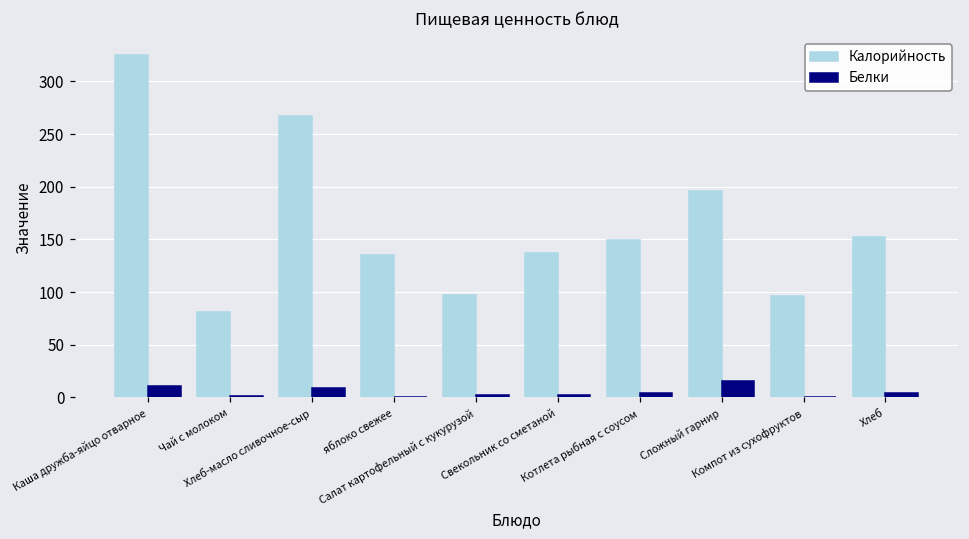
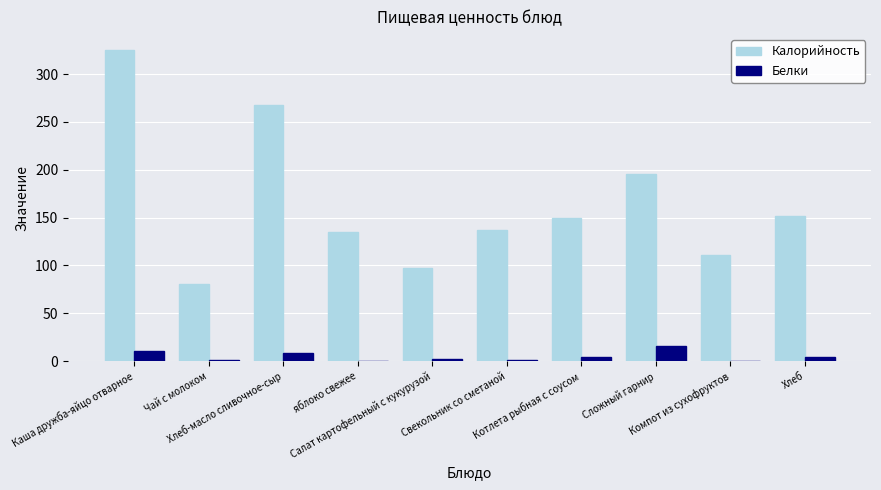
Калорийность, Компот из сухофруктов: 100 -> 110
